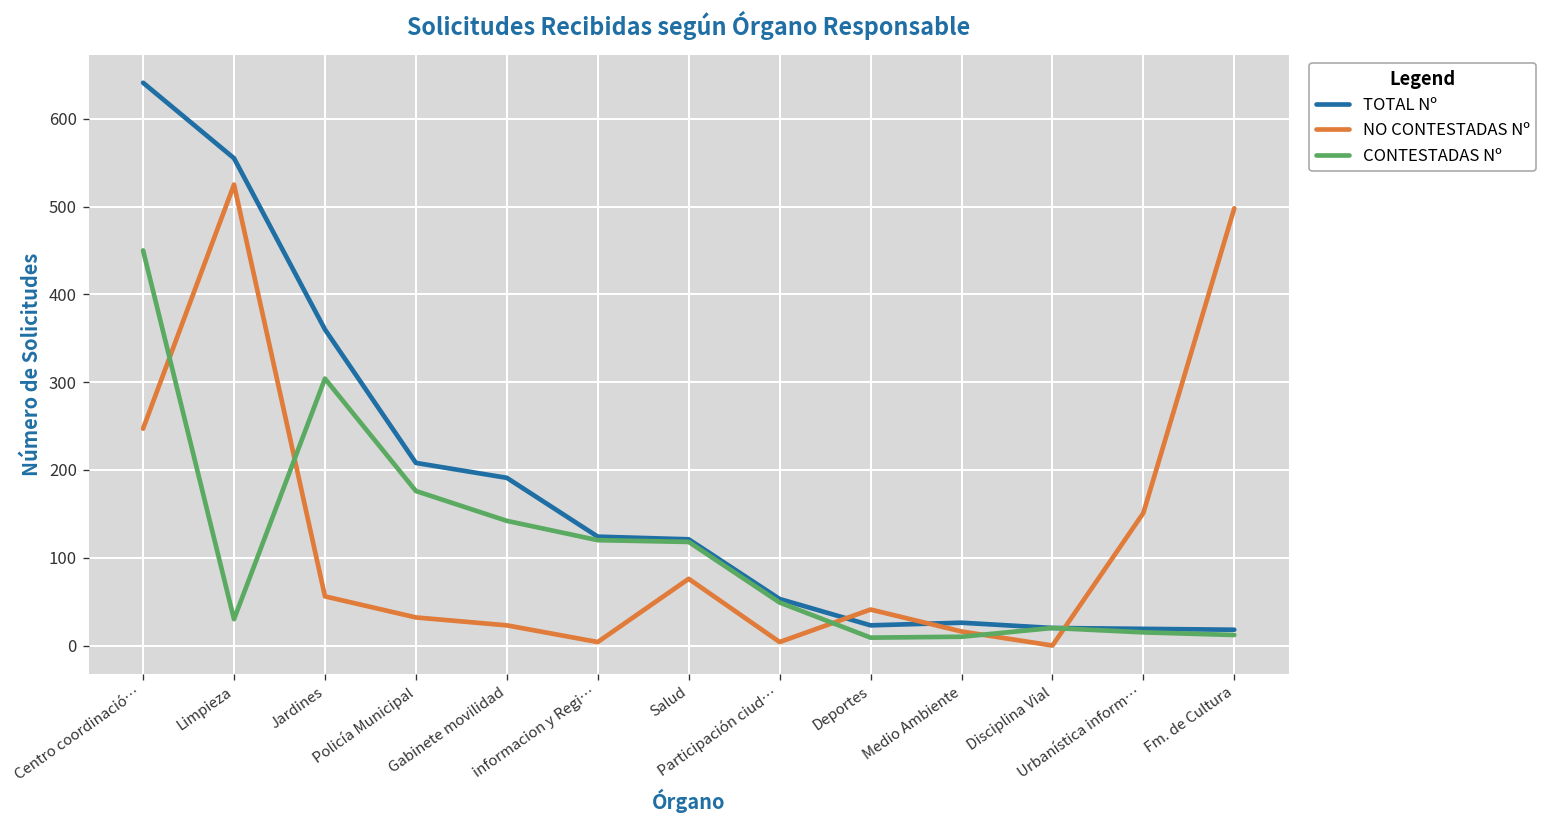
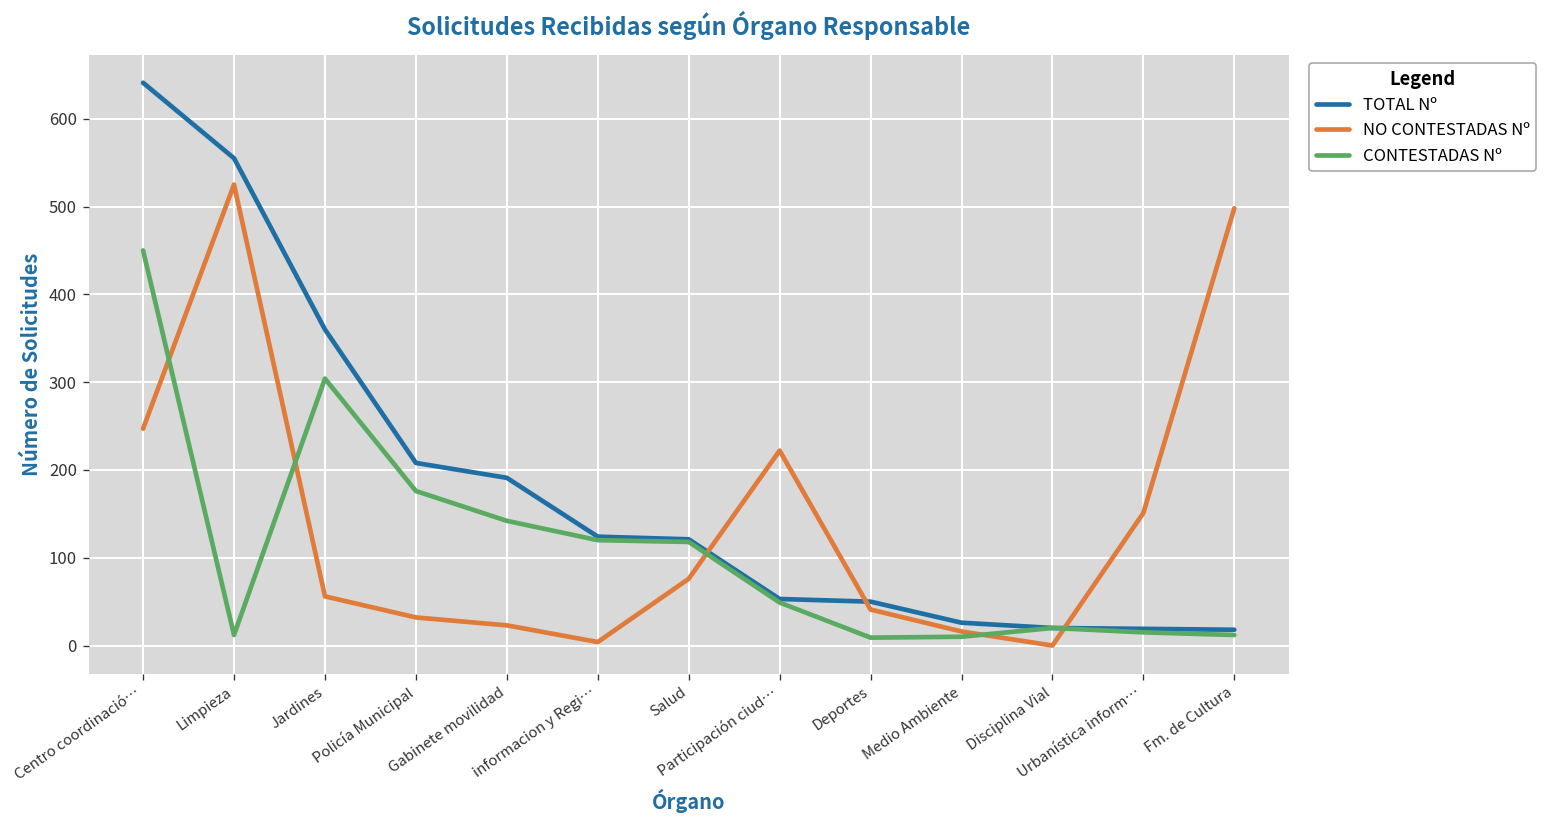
CONTESTADAS Nº, Limpieza: 30 -> 10
NO CONTESTADAS Nº, Participación ciud…: 0 -> 220
TOTAL Nº, Deportes: 20 -> 50
